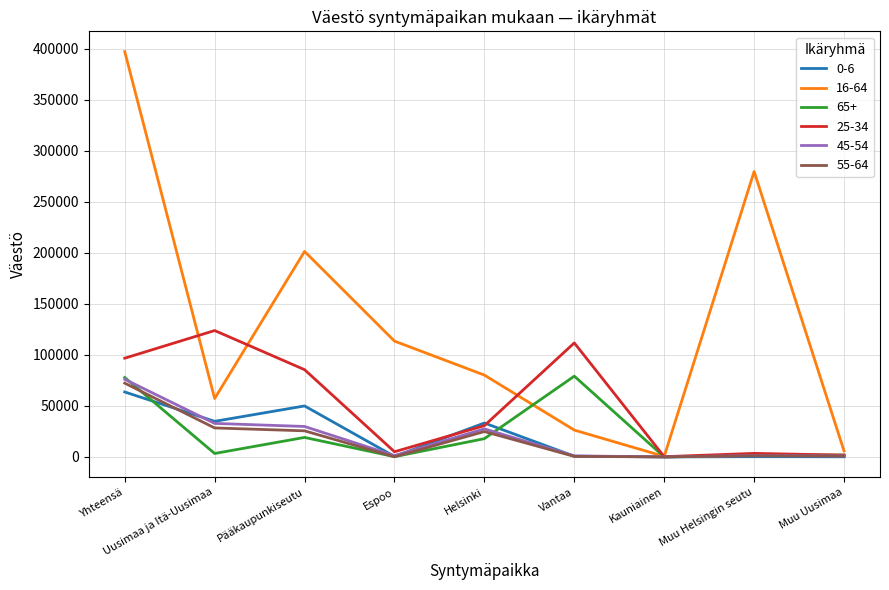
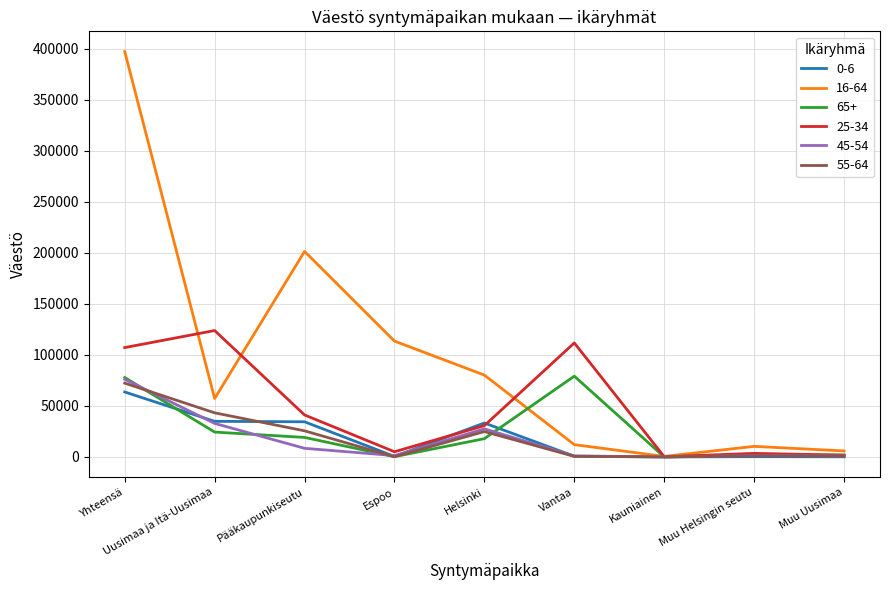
25-34, Yhteensä: 97000 -> 107000
65+, Uusimaa ja Itä-Uusimaa: 3000 -> 24000
55-64, Uusimaa ja Itä-Uusimaa: 28000 -> 43000
0-6, Pääkaupunkiseutu: 50000 -> 34000
25-34, Pääkaupunkiseutu: 86000 -> 41000
45-54, Pääkaupunkiseutu: 30000 -> 8000
16-64, Vantaa: 26000 -> 12000
16-64, Muu Helsingin seutu: 280000 -> 10000
